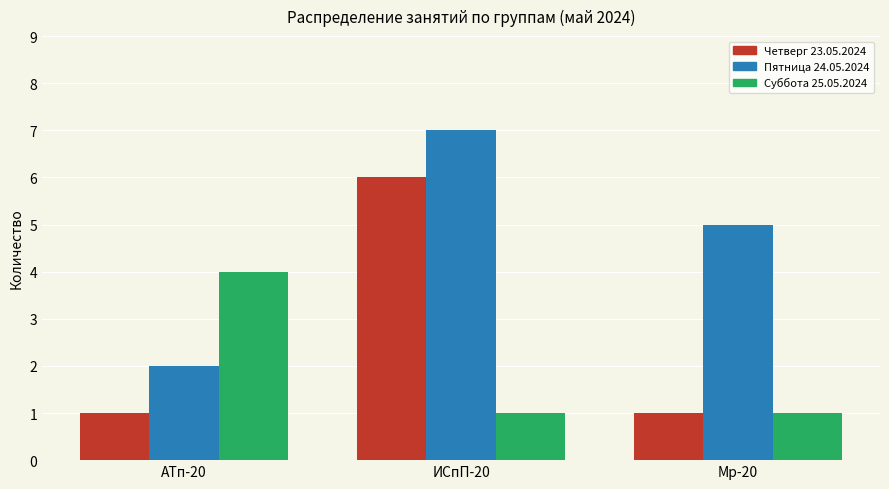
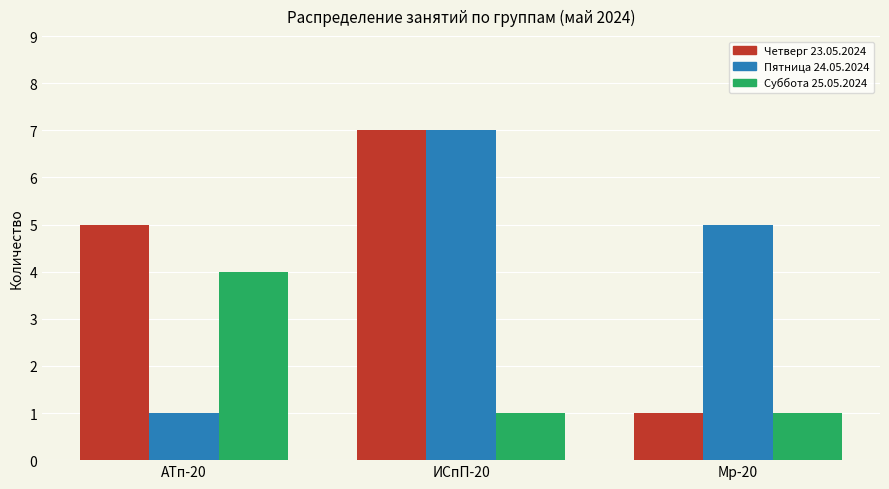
Четверг 23.05.2024, АТп-20: 1 -> 5
Пятница 24.05.2024, АТп-20: 2 -> 1
Четверг 23.05.2024, ИСпП-20: 6 -> 7
